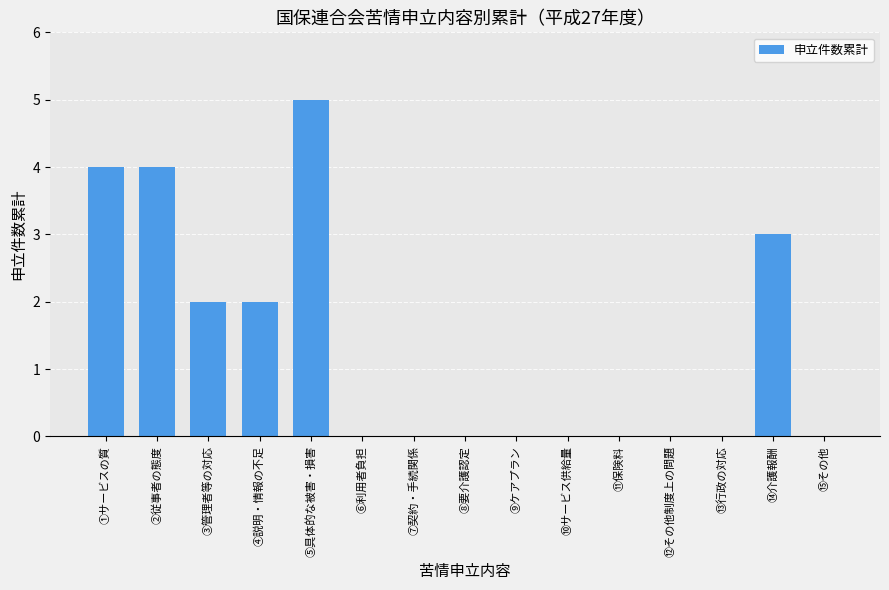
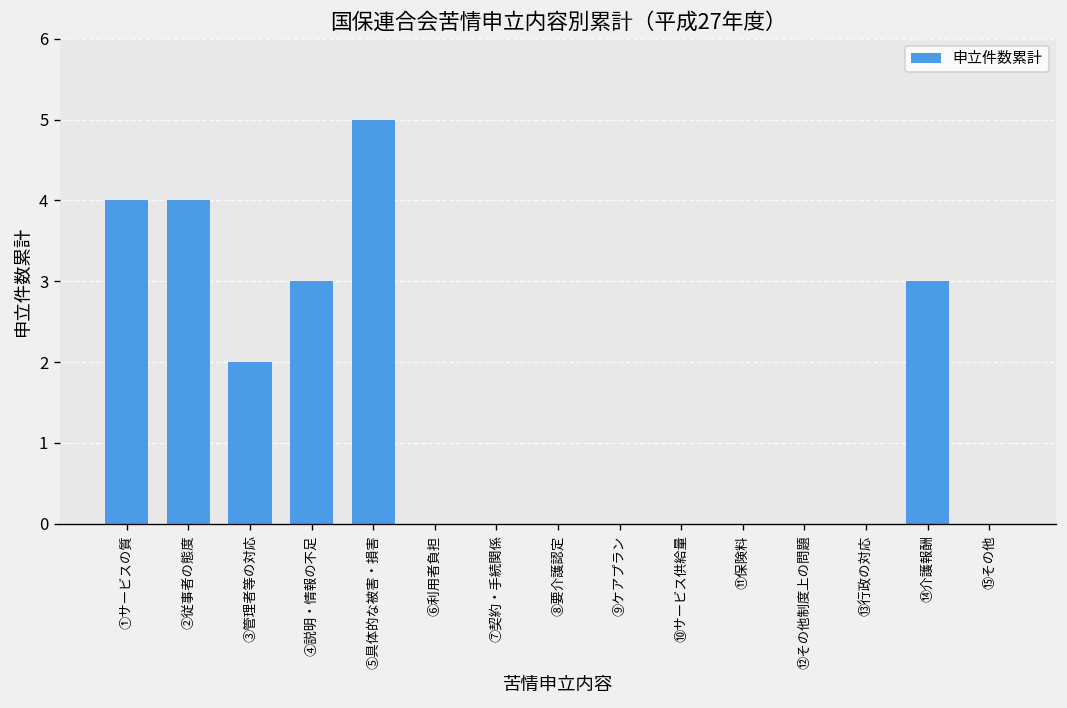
④説明・情報の不足: 2 -> 3
